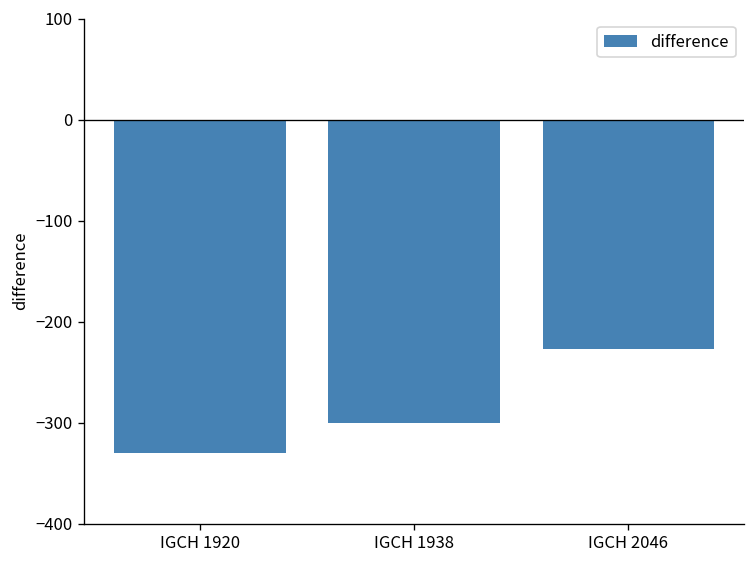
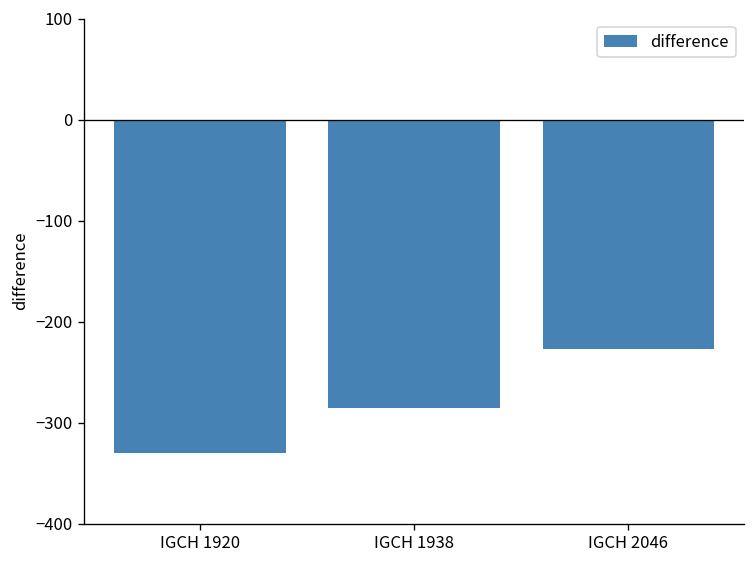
IGCH 1938: -300 -> -290
